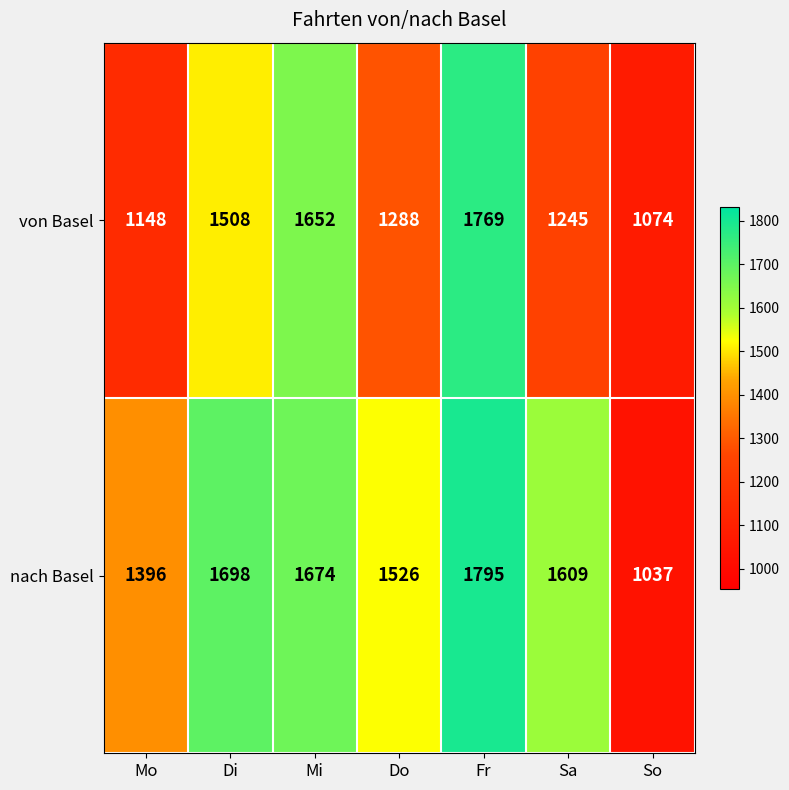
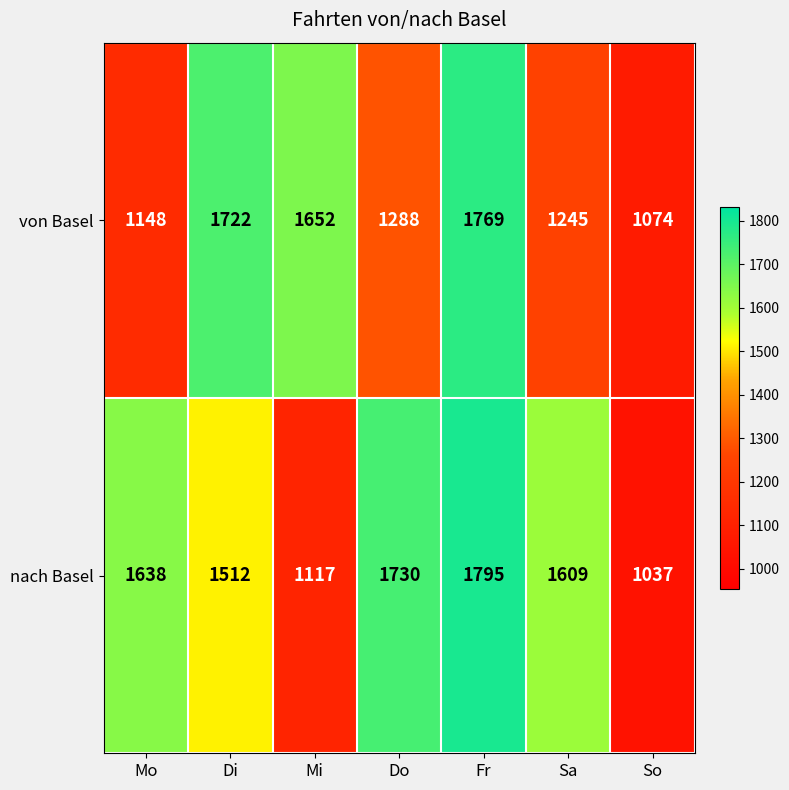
von Basel, Di: 1508 -> 1722
nach Basel, Mo: 1396 -> 1638
nach Basel, Di: 1698 -> 1512
nach Basel, Mi: 1674 -> 1117
nach Basel, Do: 1526 -> 1730
